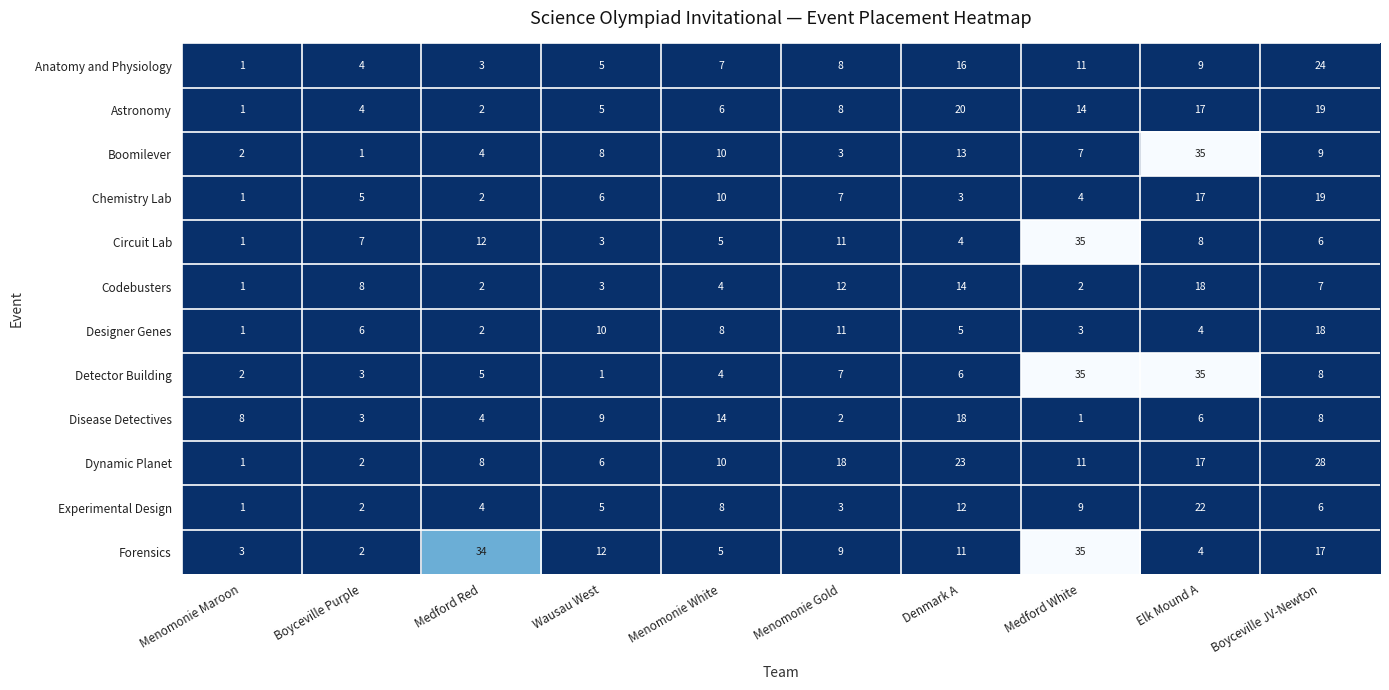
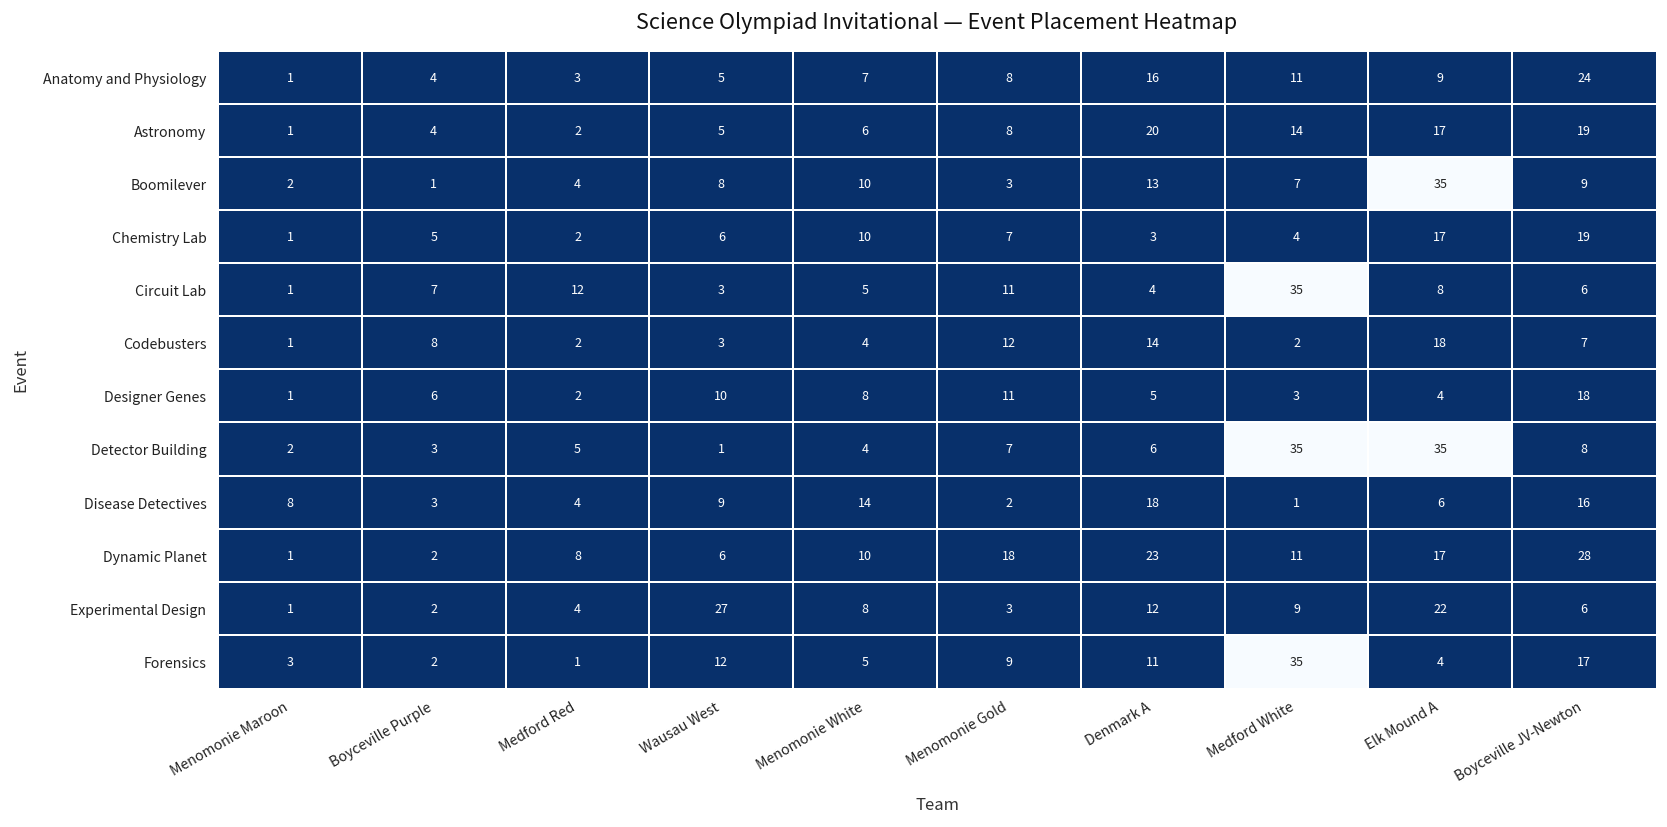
Disease Detectives, Boyceville JV-Newton: 8 -> 16
Experimental Design, Wausau West: 5 -> 27
Forensics, Medford Red: 34 -> 1
